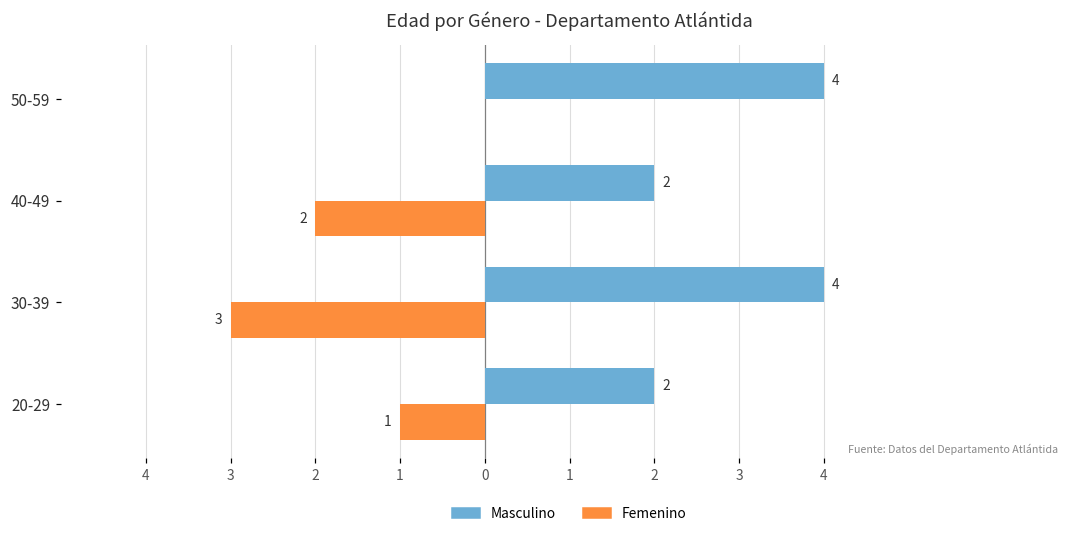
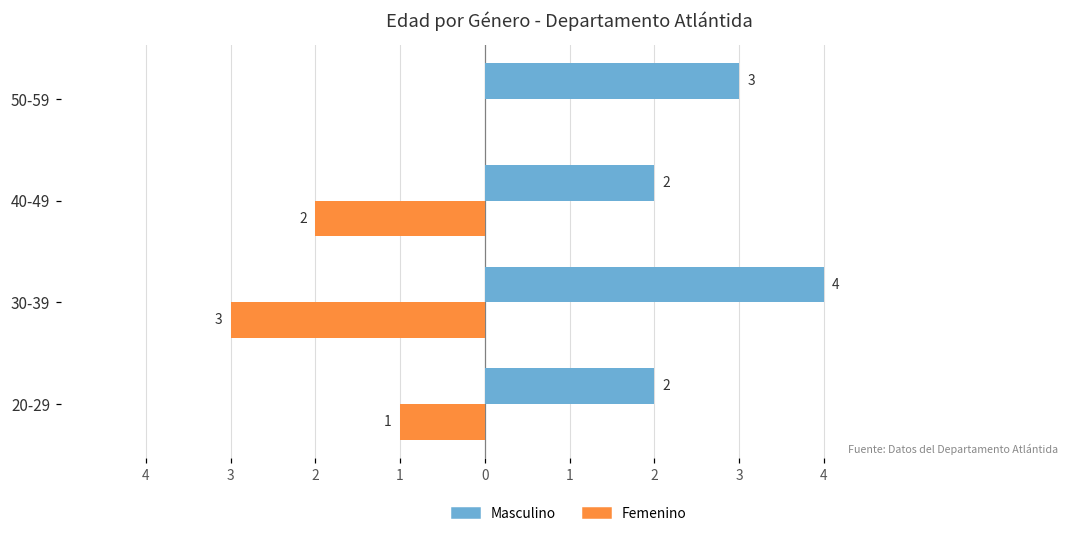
Masculino, 50-59: 4 -> 3
